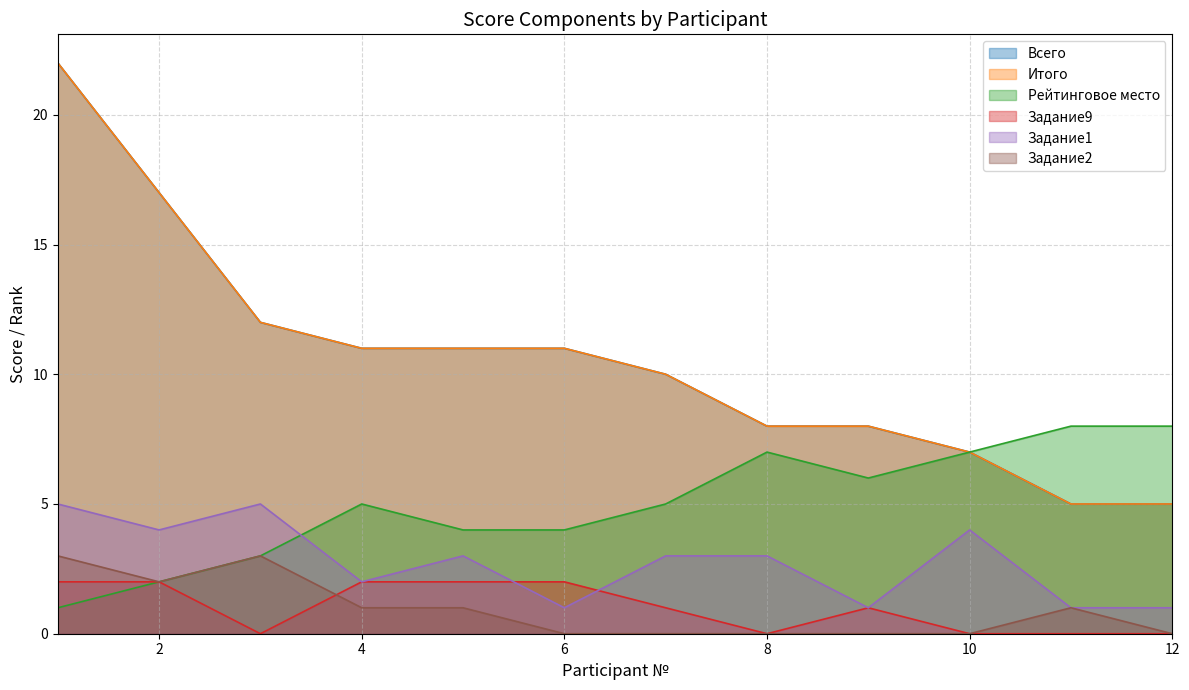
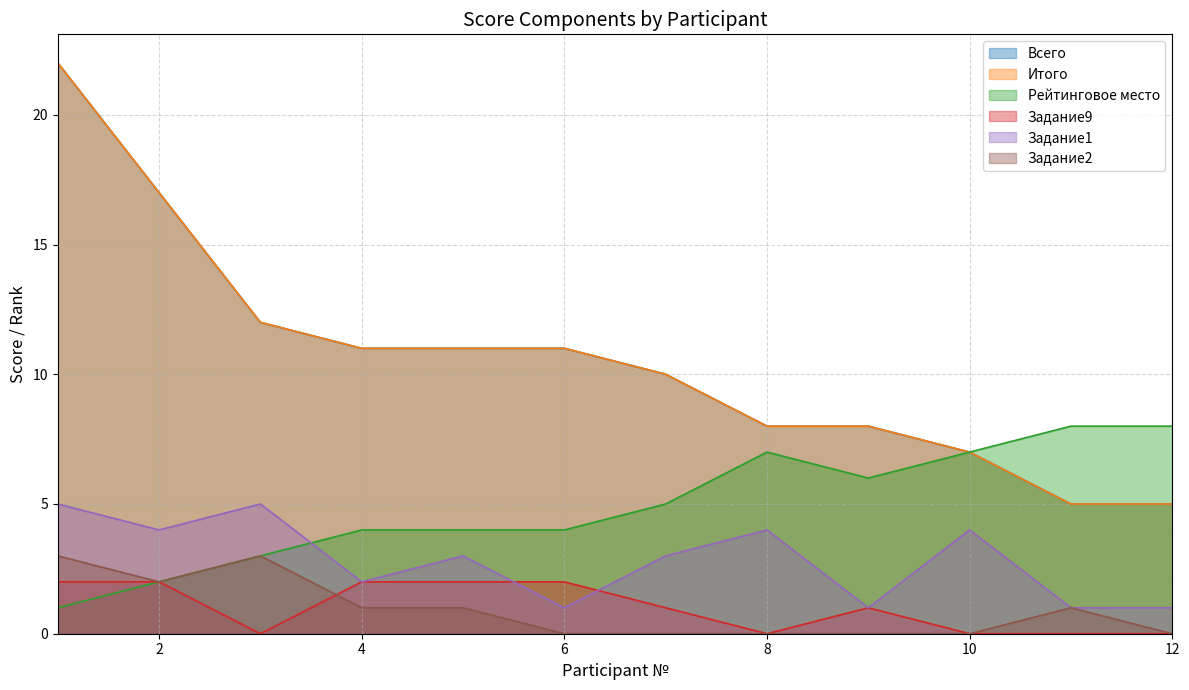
Рейтинговое место, 4: 5 -> 4
Задание1, 8: 3 -> 4
